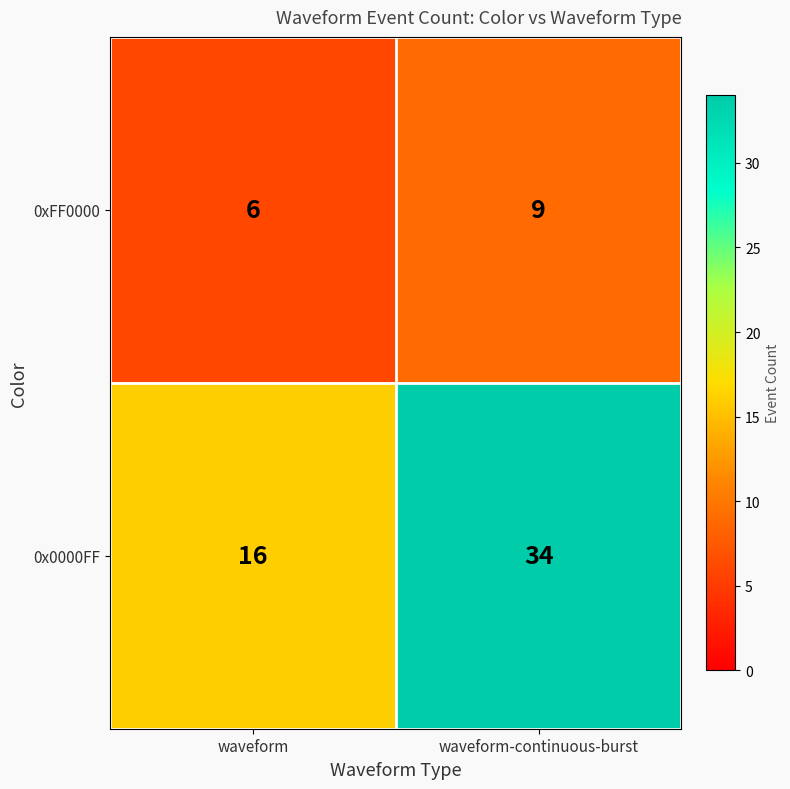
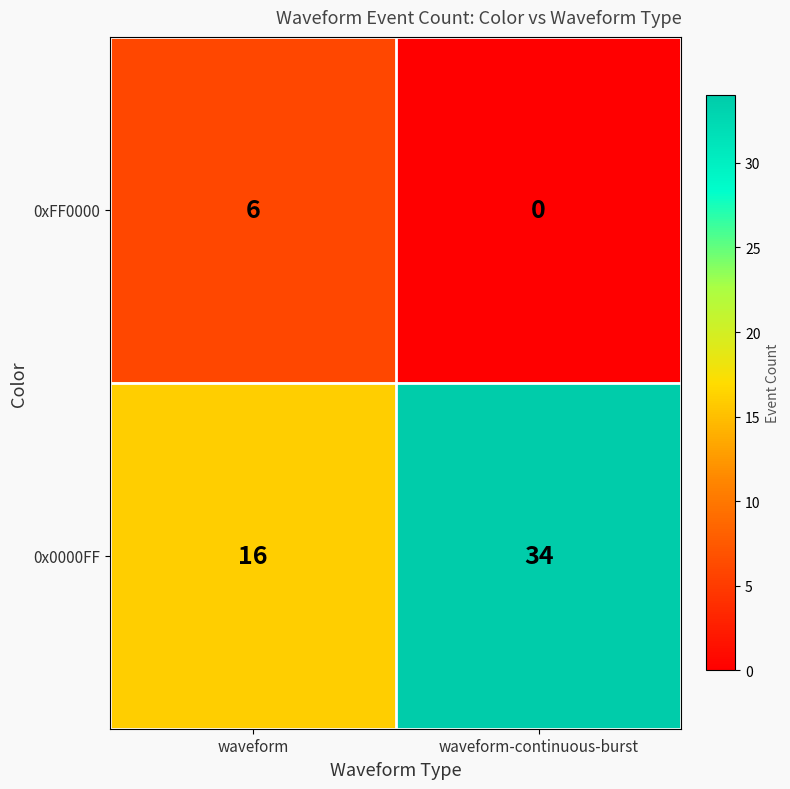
0xFF0000, waveform-continuous-burst: 9 -> 0
